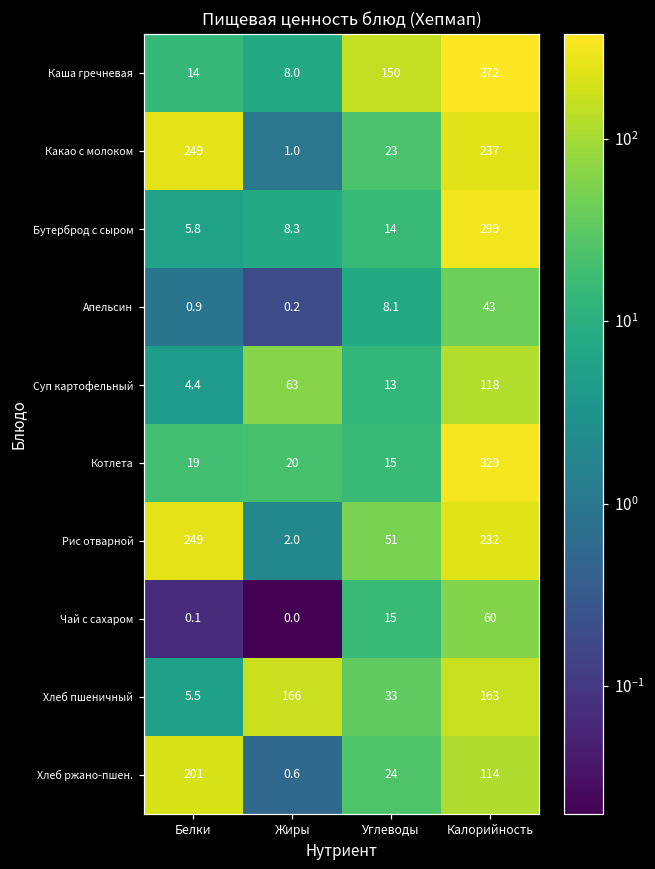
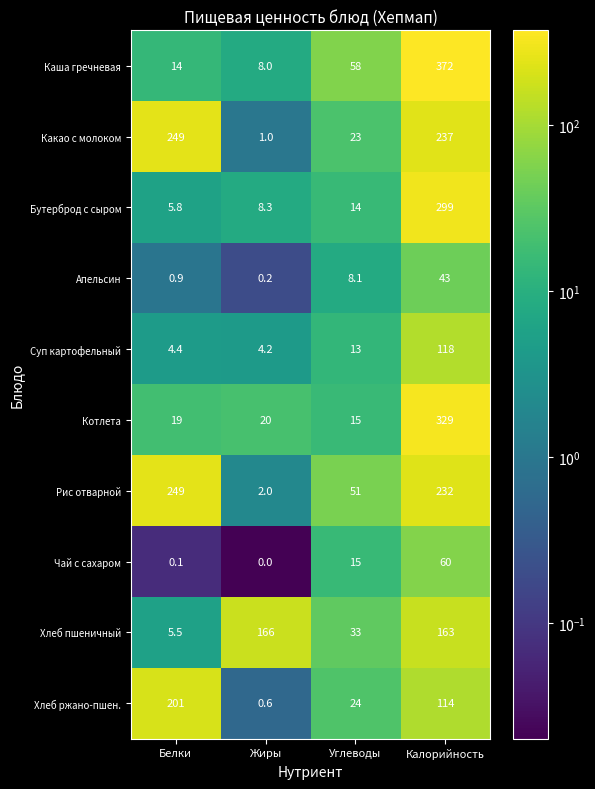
Каша гречневая, Углеводы: 150 -> 58
Суп картофельный, Жиры: 63 -> 4.2
